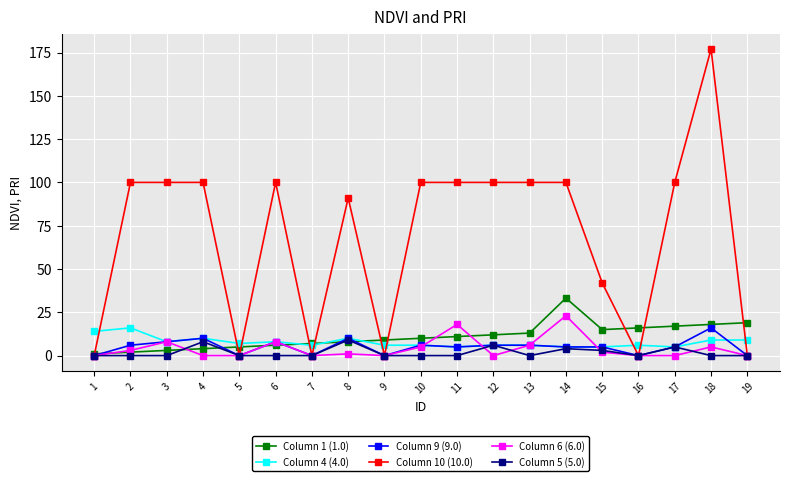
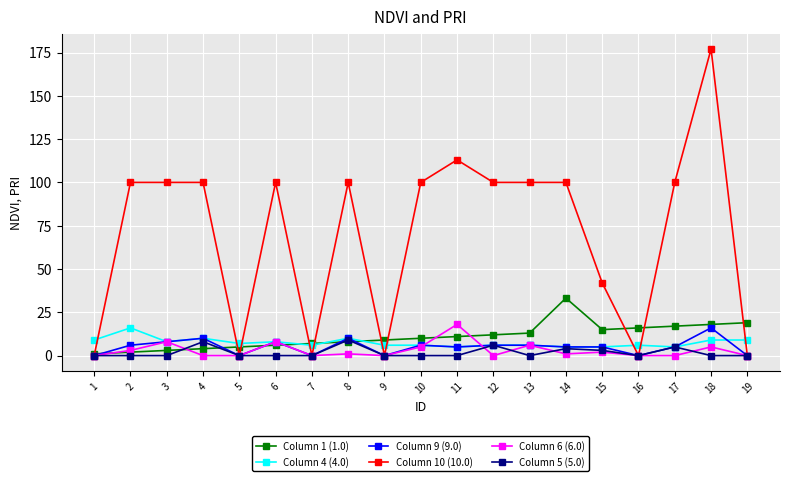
Column 4 (4.0), 1: 14 -> 9
Column 10 (10.0), 8: 91 -> 100
Column 10 (10.0), 11: 100 -> 113
Column 6 (6.0), 14: 23 -> 1
